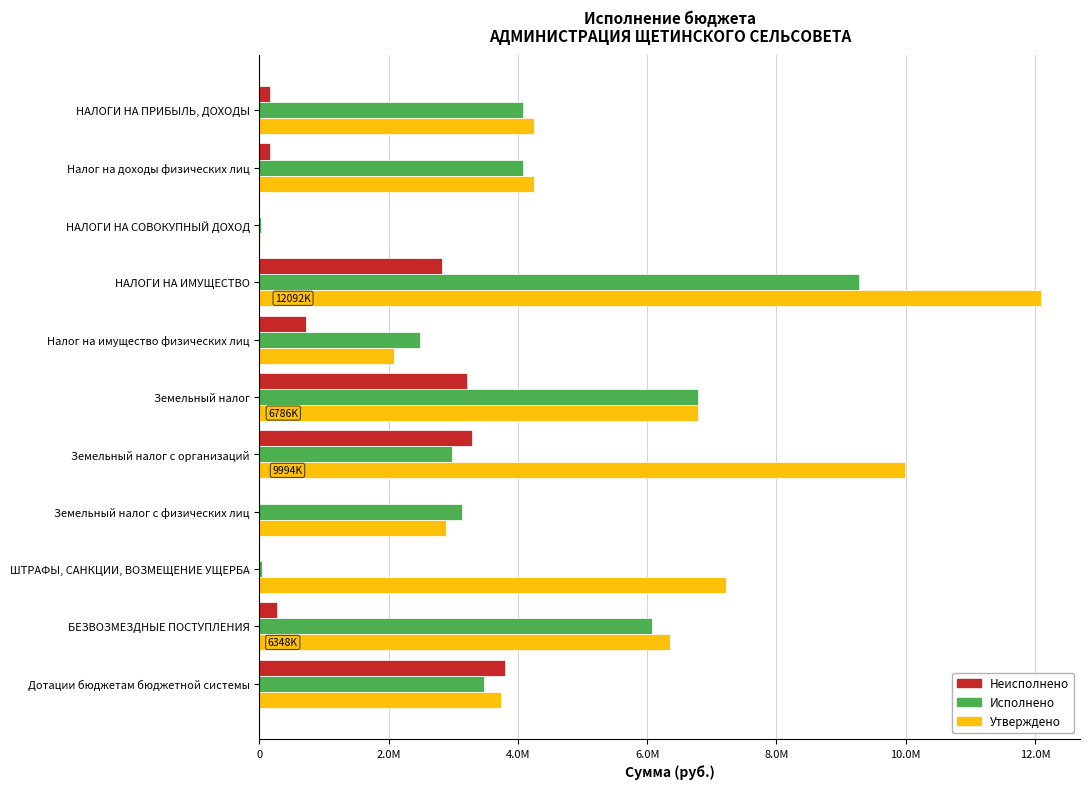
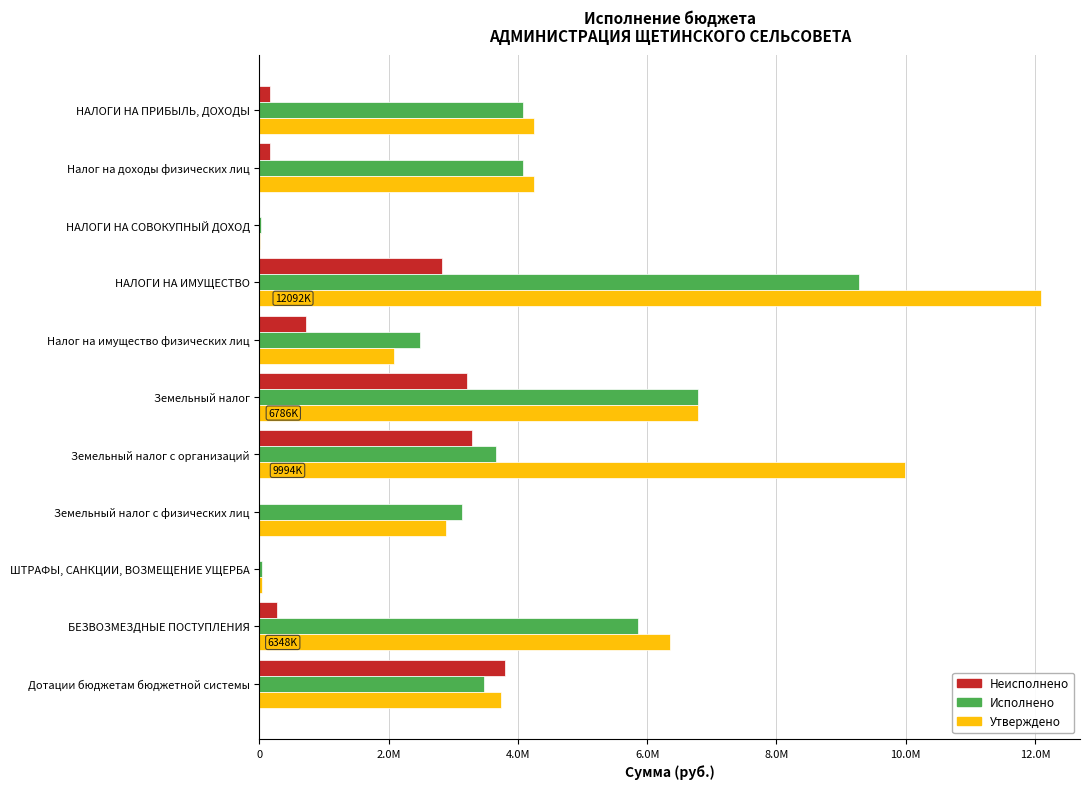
Исполнено, Земельный налог с организаций: 3000000 -> 3700000
Утверждено, ШТРАФЫ, САНКЦИИ, ВОЗМЕЩЕНИЕ УЩЕРБА: 7200000 -> 0
Исполнено, БЕЗВОЗМЕЗДНЫЕ ПОСТУПЛЕНИЯ: 6100000 -> 5900000
